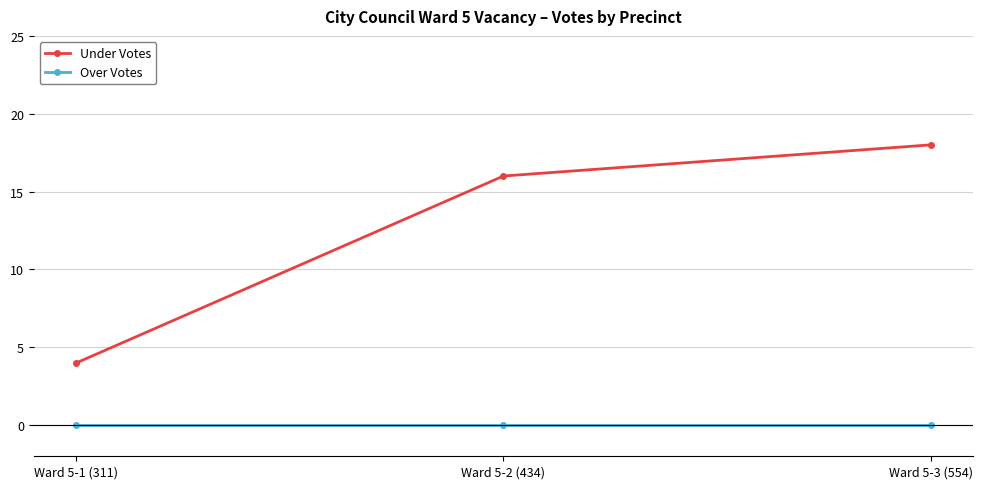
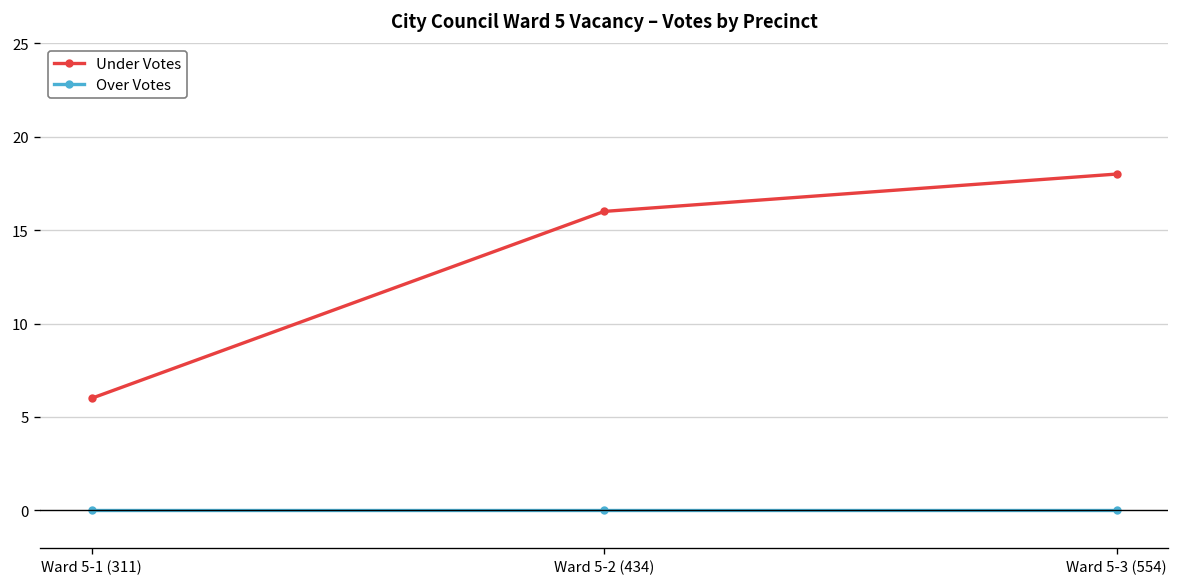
Under Votes, Ward 5-1 (311): 4 -> 6
